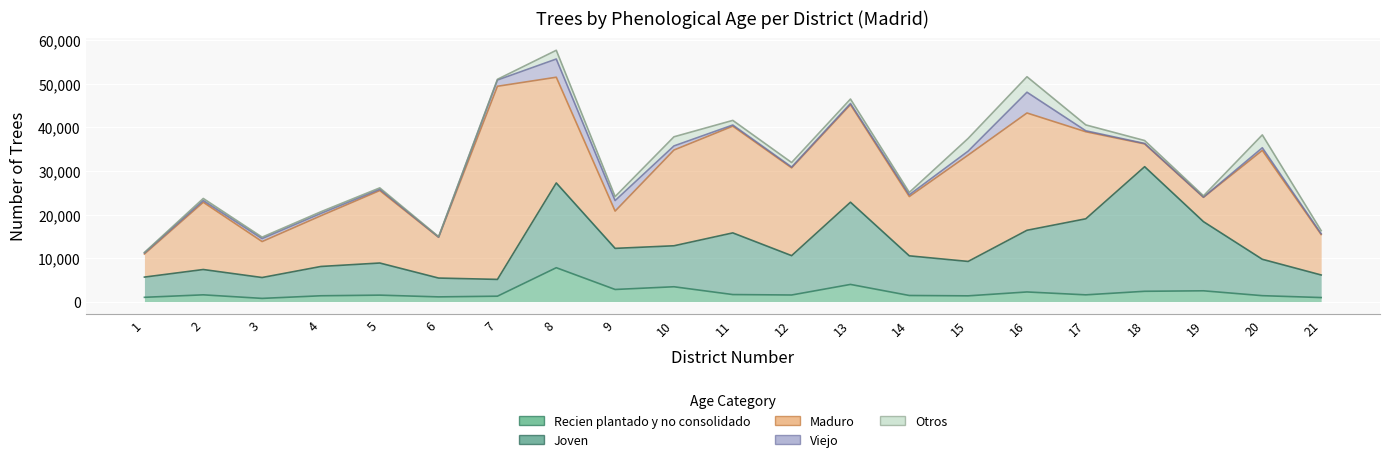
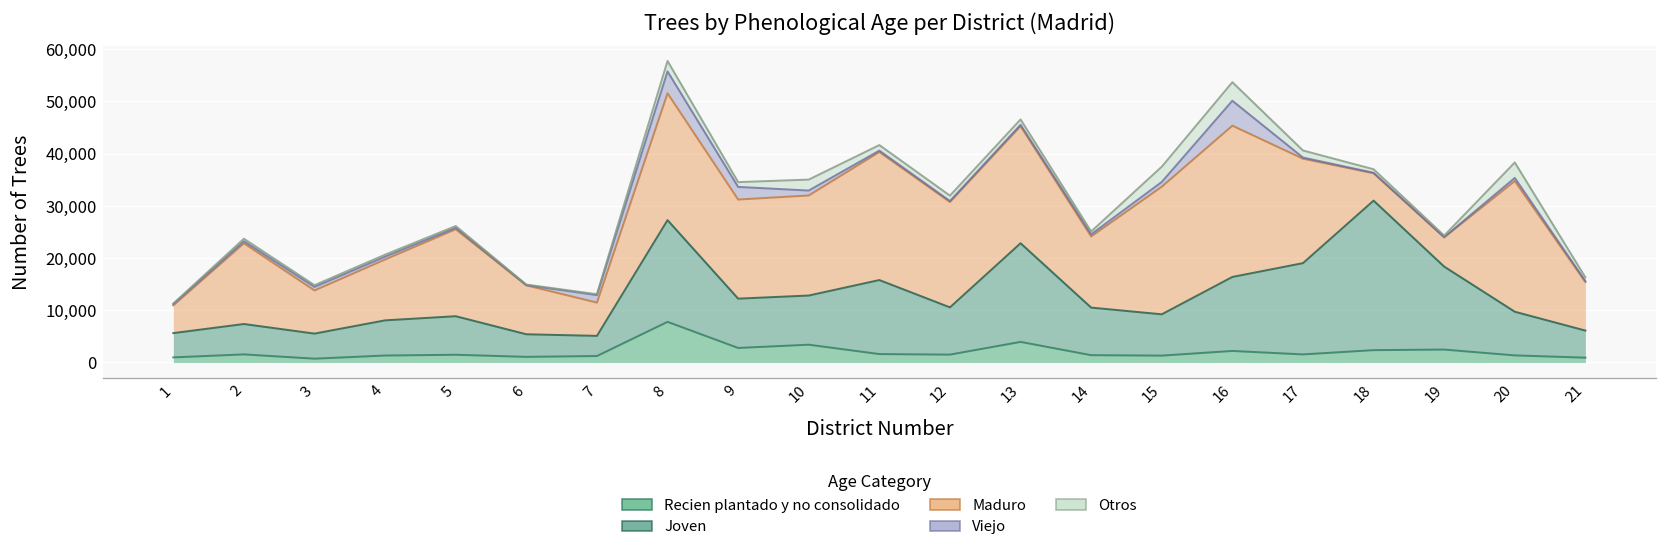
Maduro, 7: 44,000 -> 6,000
Maduro, 9: 9,000 -> 19,000
Maduro, 10: 22,000 -> 19,000
Maduro, 16: 27,000 -> 29,000
